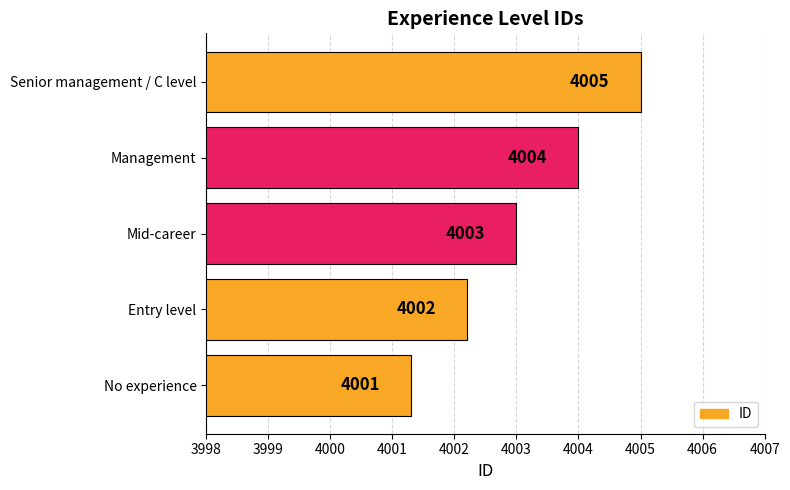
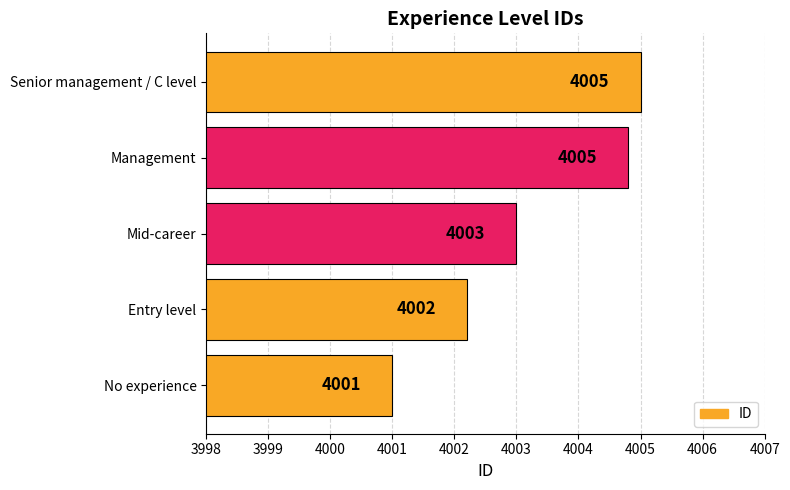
Management: 4004 -> 4005
No experience: 4001.3 -> 4001.0
